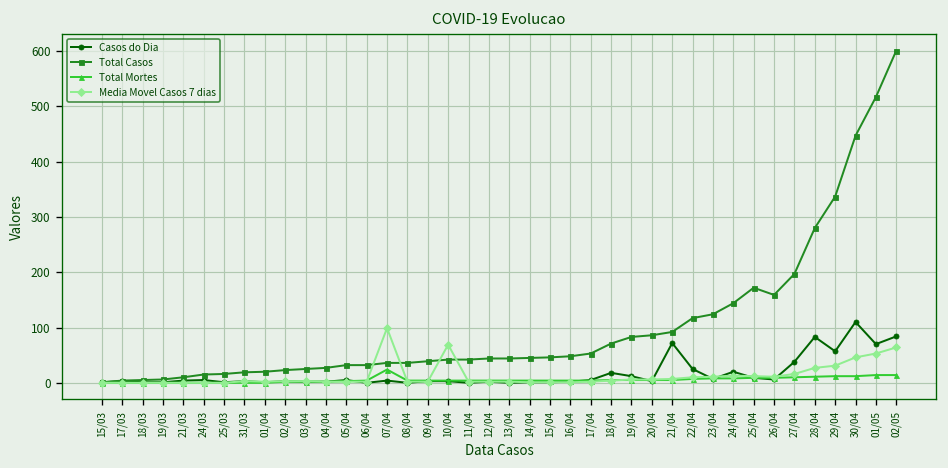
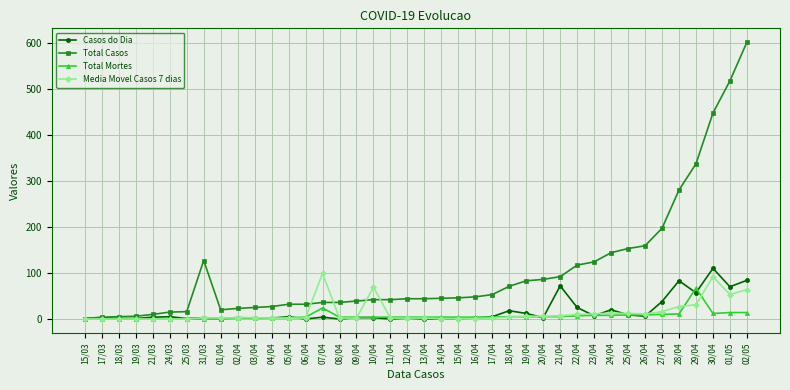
Total Casos, 31/03: 20 -> 130
Total Casos, 25/04: 170 -> 150
Total Mortes, 29/04: 10 -> 70
Media Movel Casos 7 dias, 30/04: 50 -> 90
